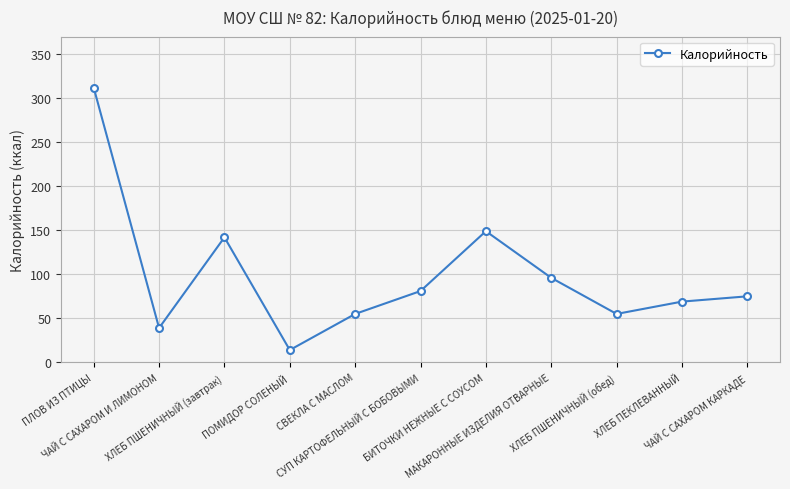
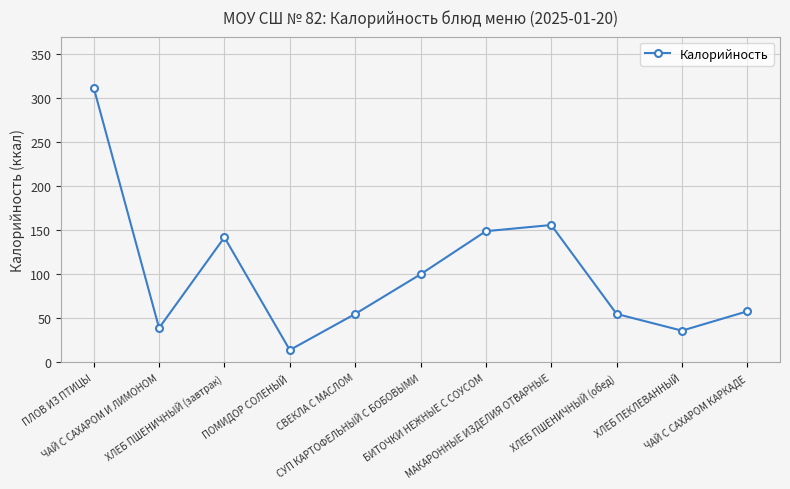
СУП КАРТОФЕЛЬНЫЙ С БОБОВЫМИ: 80 -> 100
МАКАРОННЫЕ ИЗДЕЛИЯ ОТВАРНЫЕ: 100 -> 160
ХЛЕБ ПЕКЛЕВАННЫЙ: 70 -> 40
ЧАЙ С САХАРОМ КАРКАДЕ: 80 -> 60
